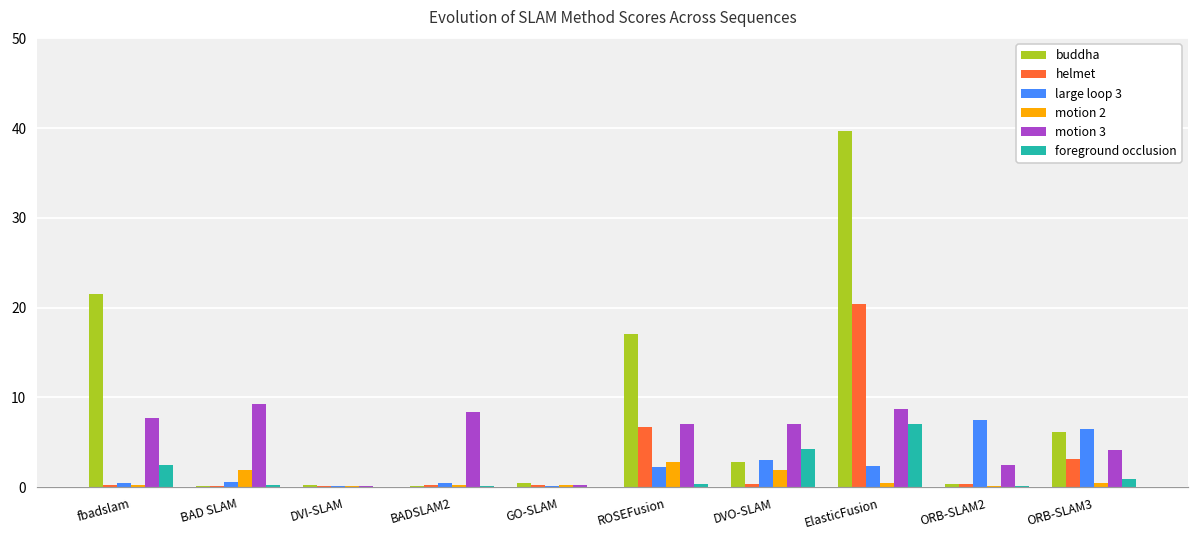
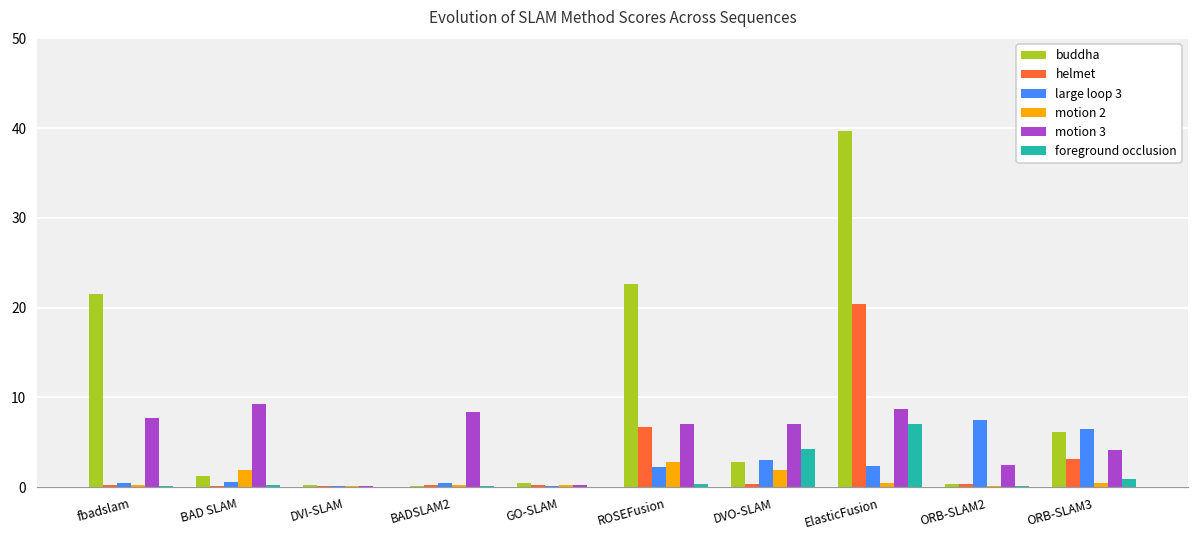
foreground occlusion, fbadslam: 2 -> 0
buddha, BAD SLAM: 0 -> 1
buddha, ROSEFusion: 17 -> 23
